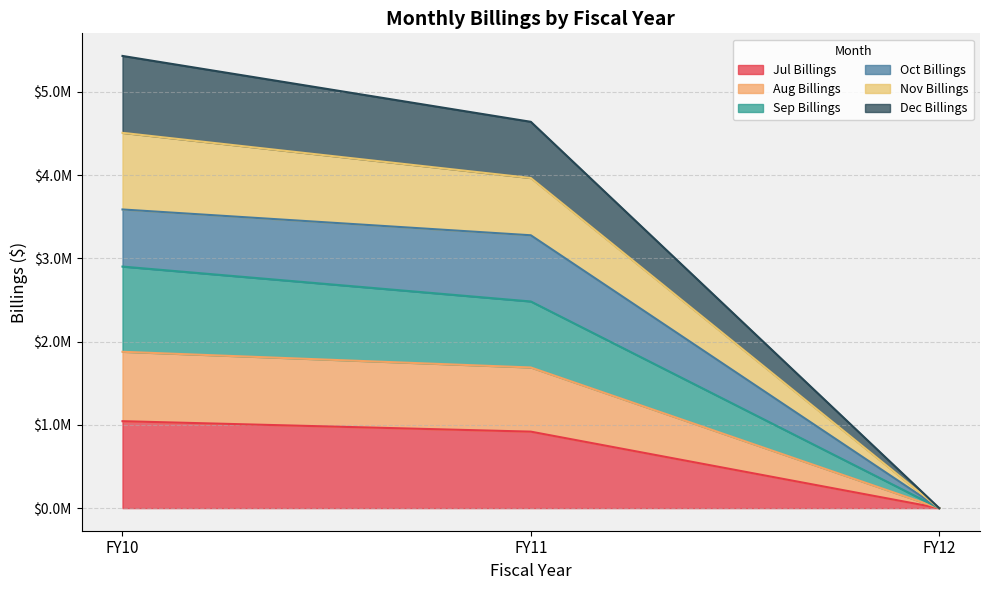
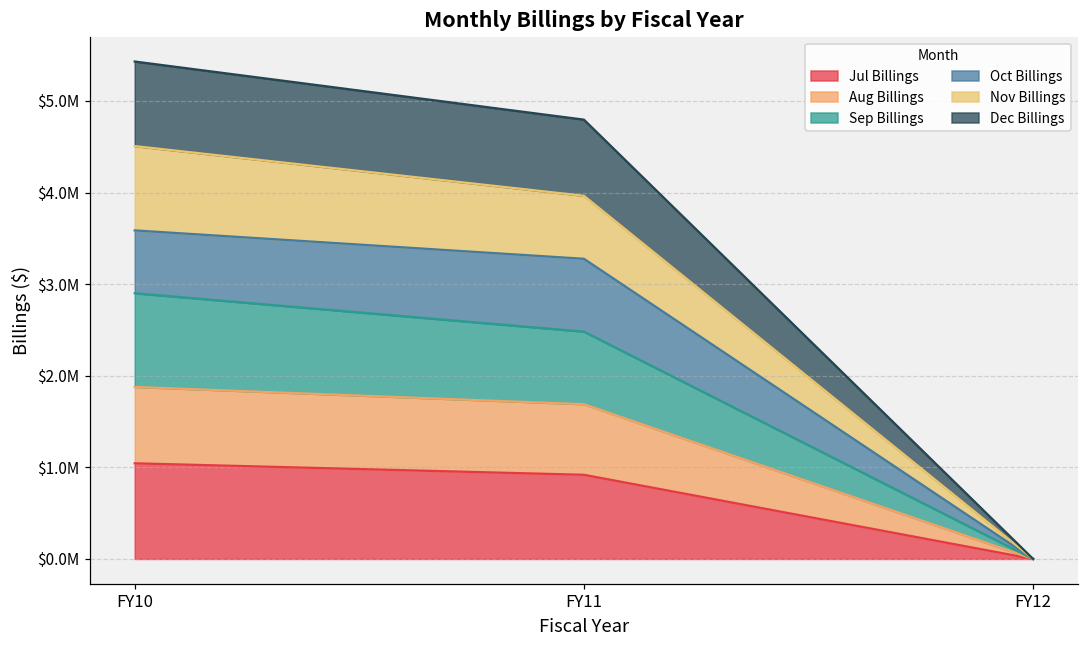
Dec Billings, FY11: $700000 -> $800000
